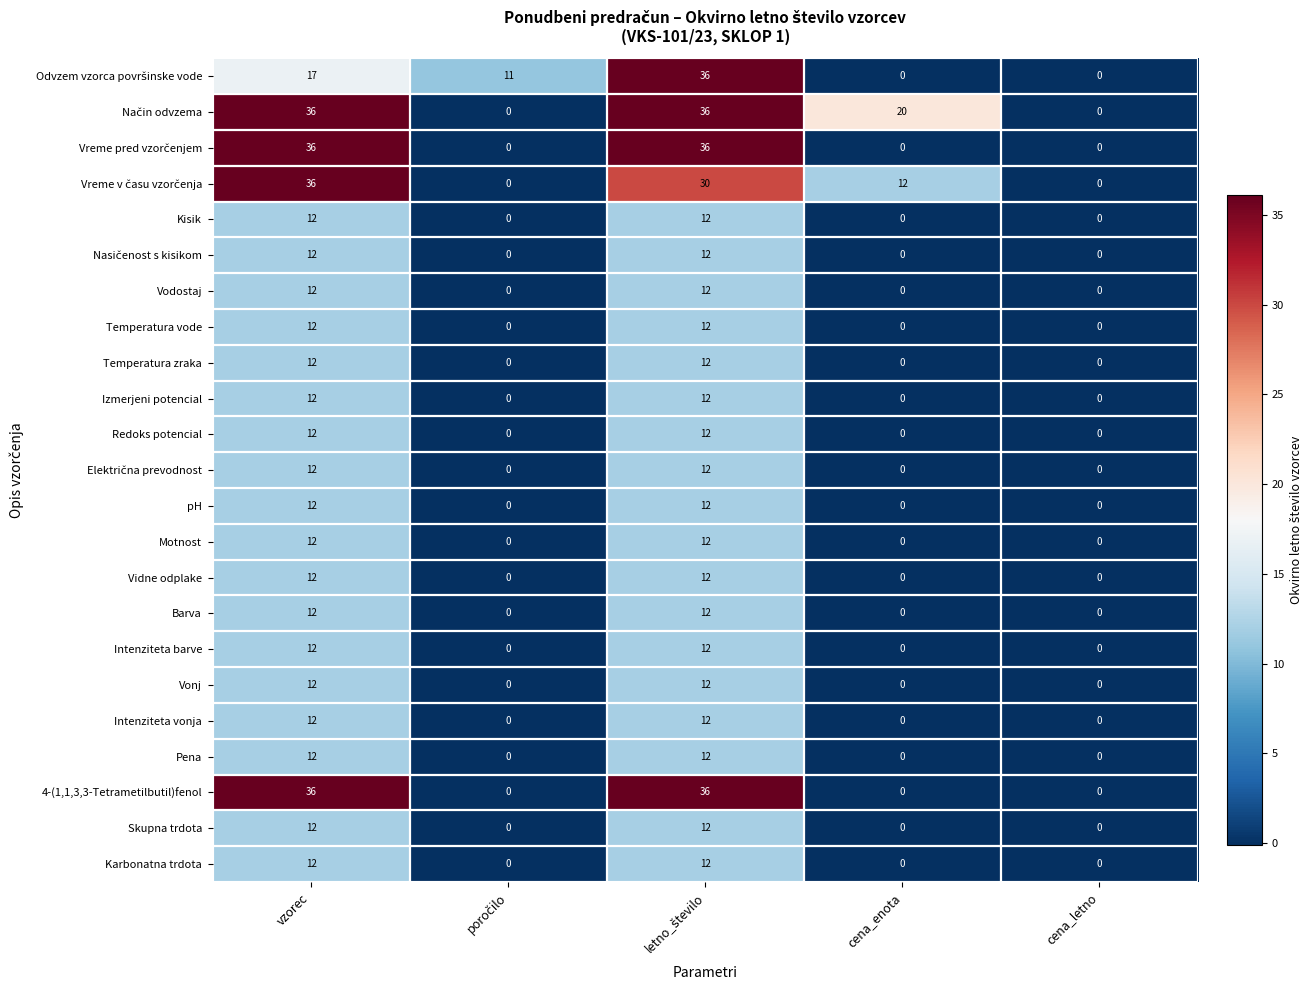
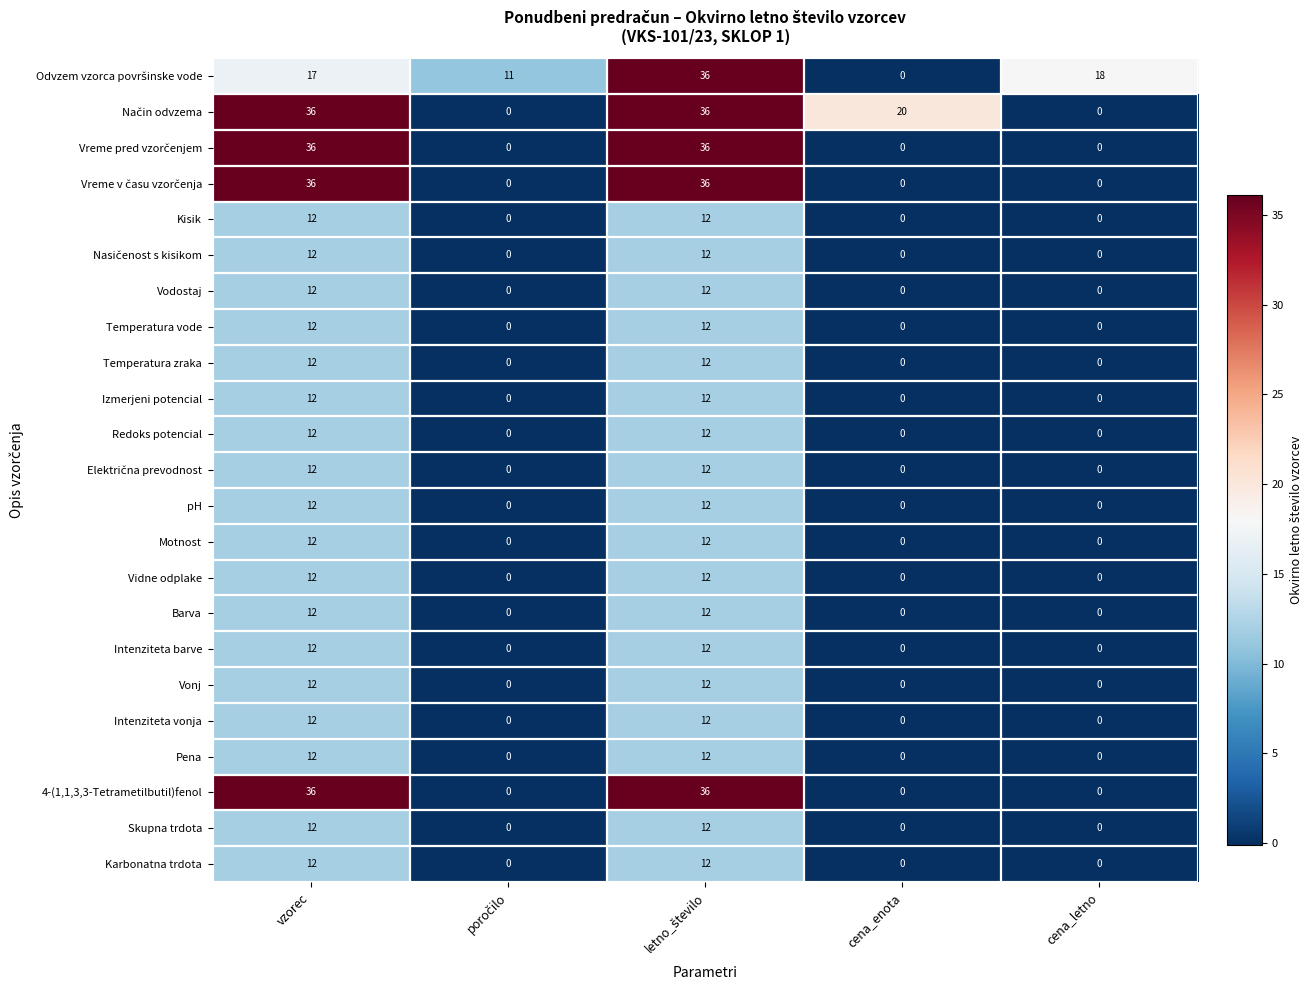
Odvzem vzorca površinske vode, cena_letno: 0 -> 18
Vreme v času vzorčenja, letno_število: 30 -> 36
Vreme v času vzorčenja, cena_enota: 12 -> 0
